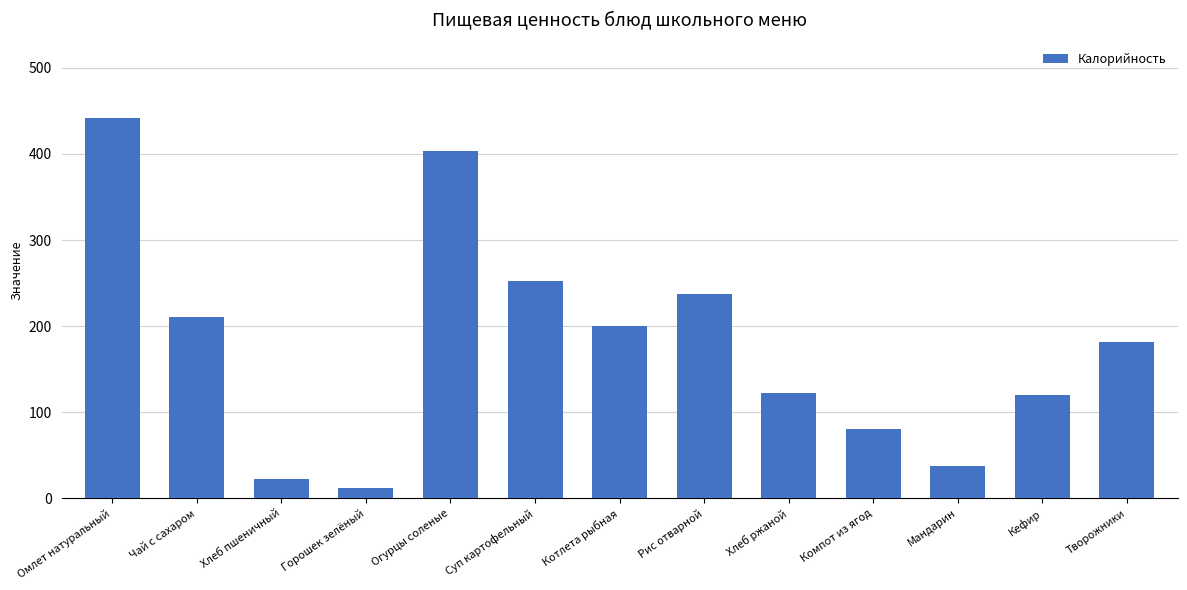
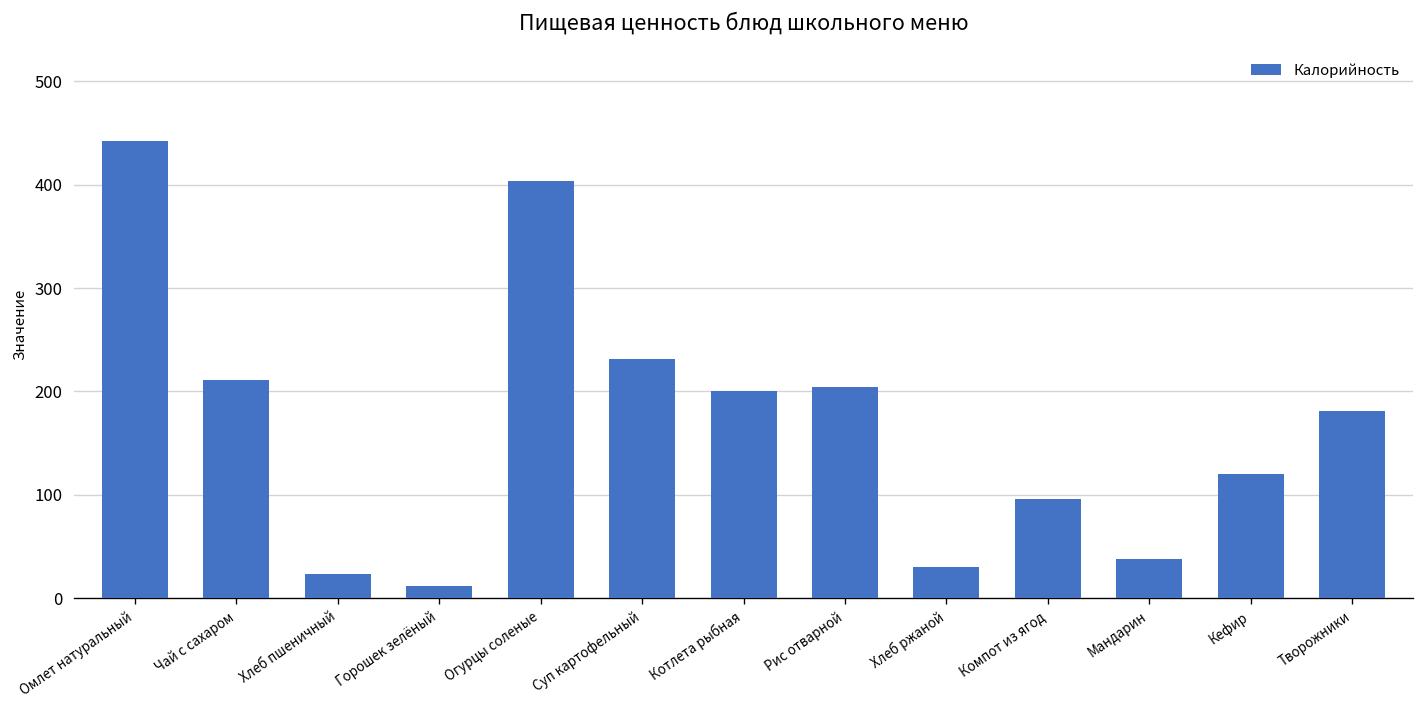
Суп картофельный: 250 -> 230
Рис отварной: 240 -> 200
Хлеб ржаной: 120 -> 30
Компот из ягод: 80 -> 100
